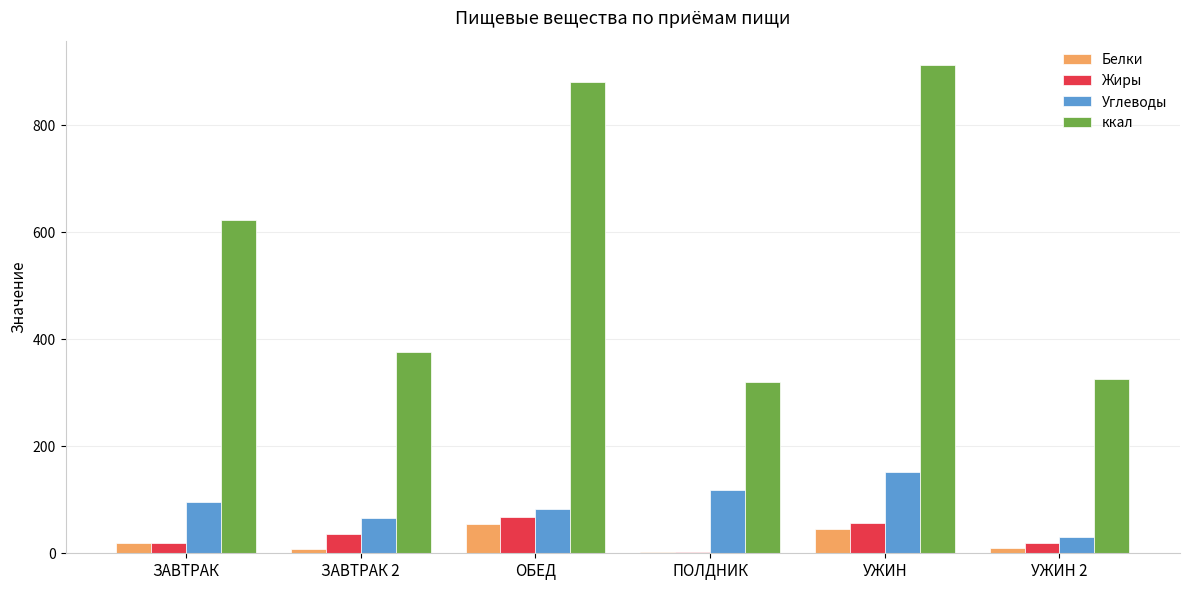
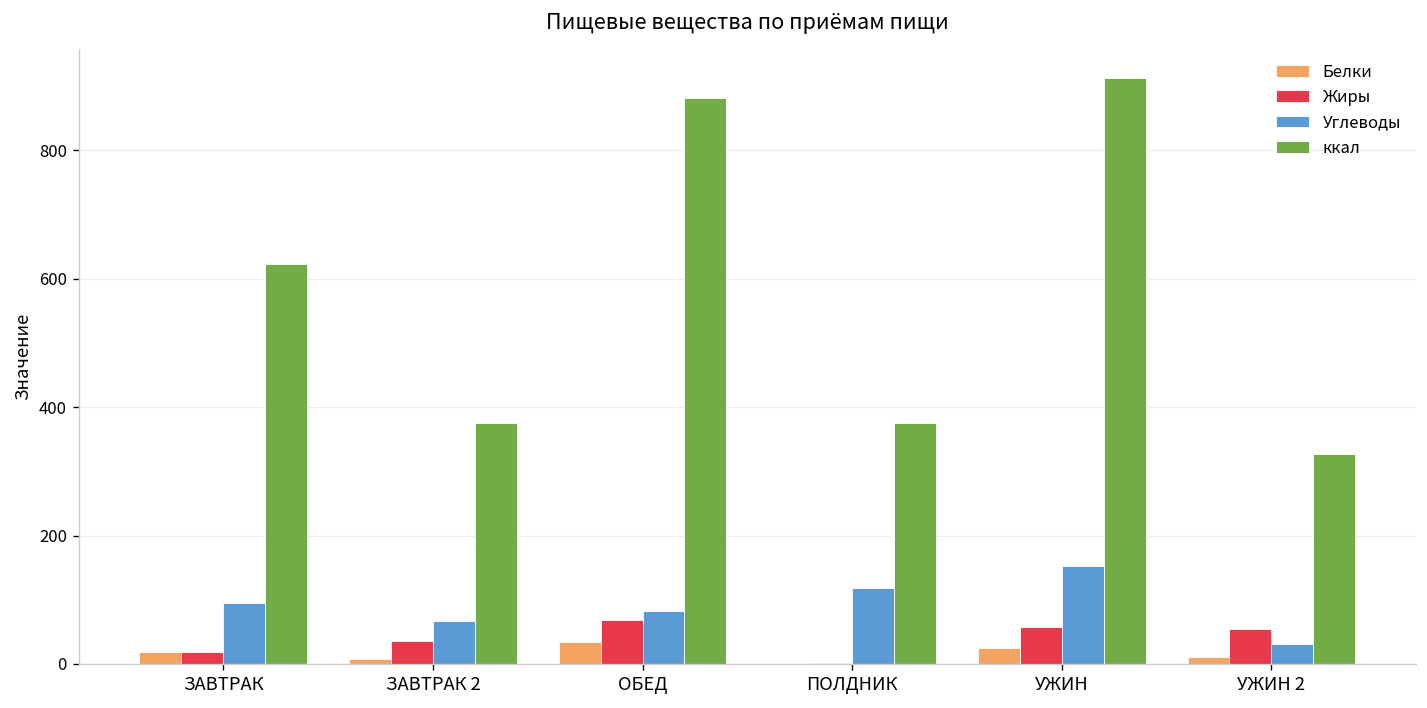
Белки, ОБЕД: 50 -> 30
ккал, ПОЛДНИК: 320 -> 380
Белки, УЖИН: 50 -> 20
Жиры, УЖИН 2: 20 -> 50
